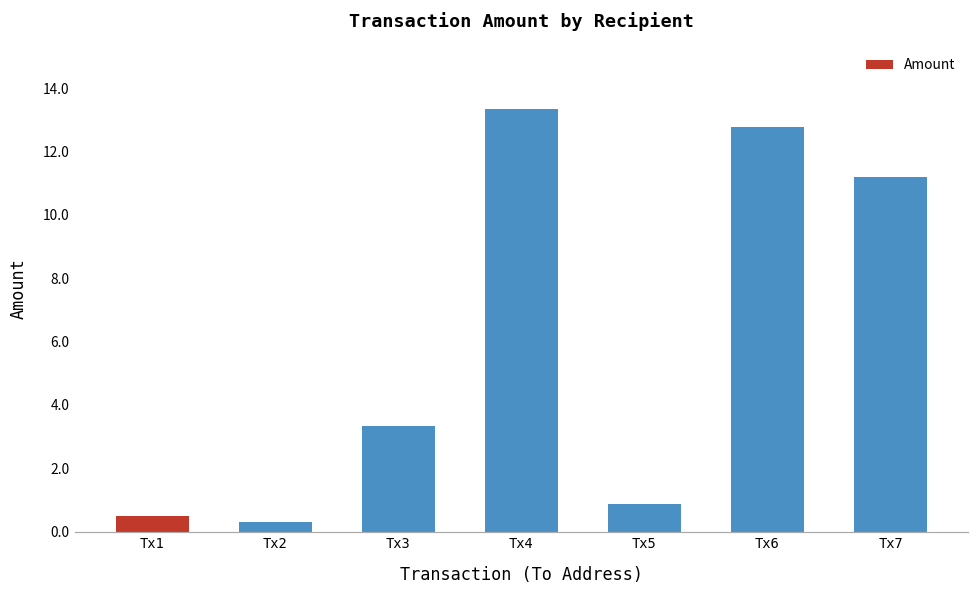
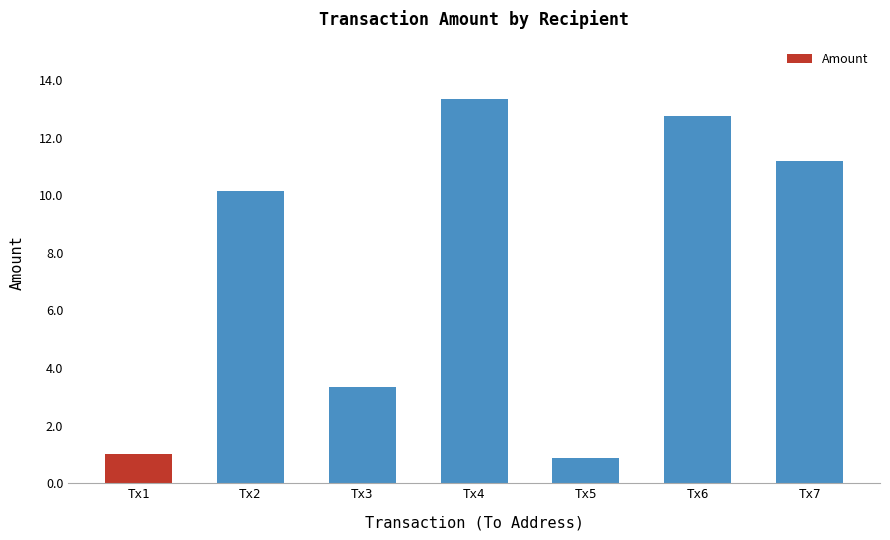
Tx1: 0.5 -> 1.0
Tx2: 0.3 -> 10.2
